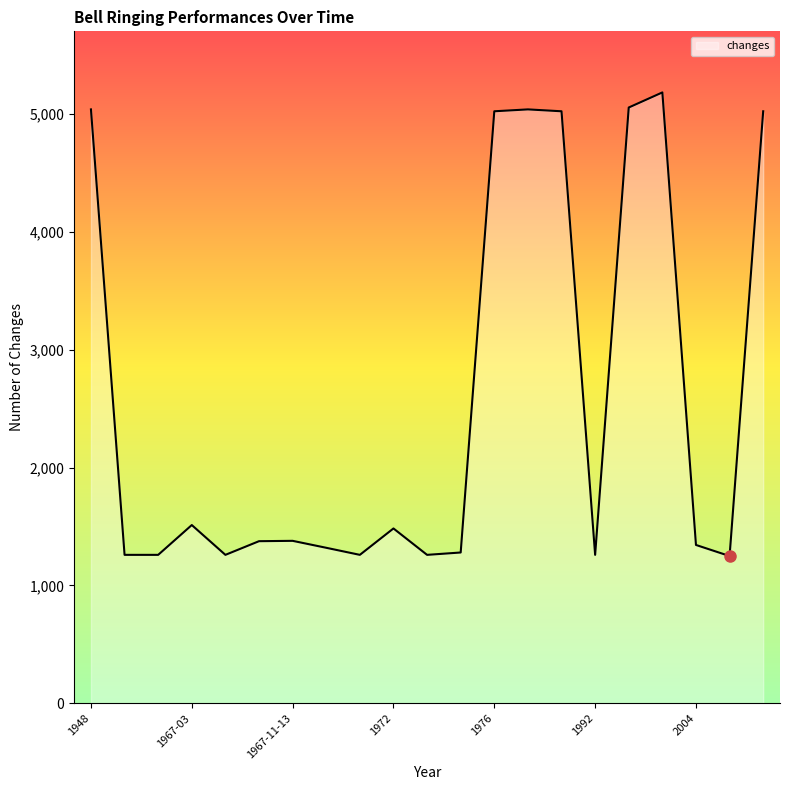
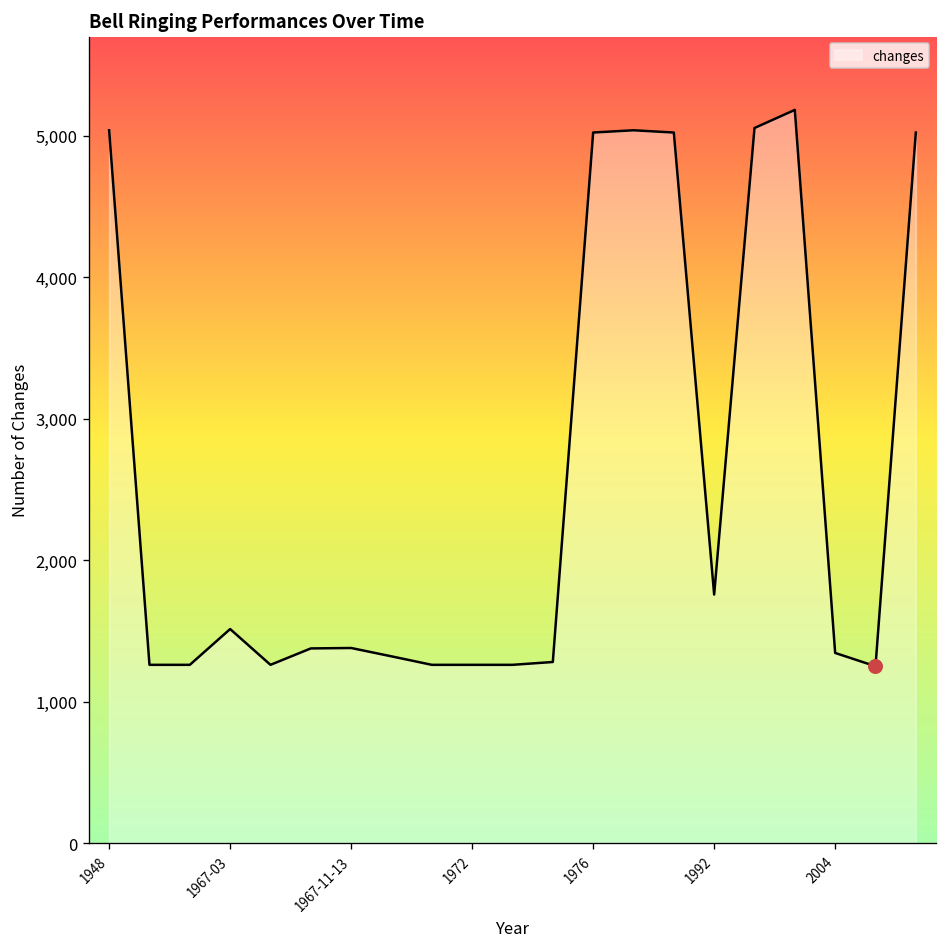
changes, 1972: 1,480 -> 1,260
changes, 1992: 1,260 -> 1,760
